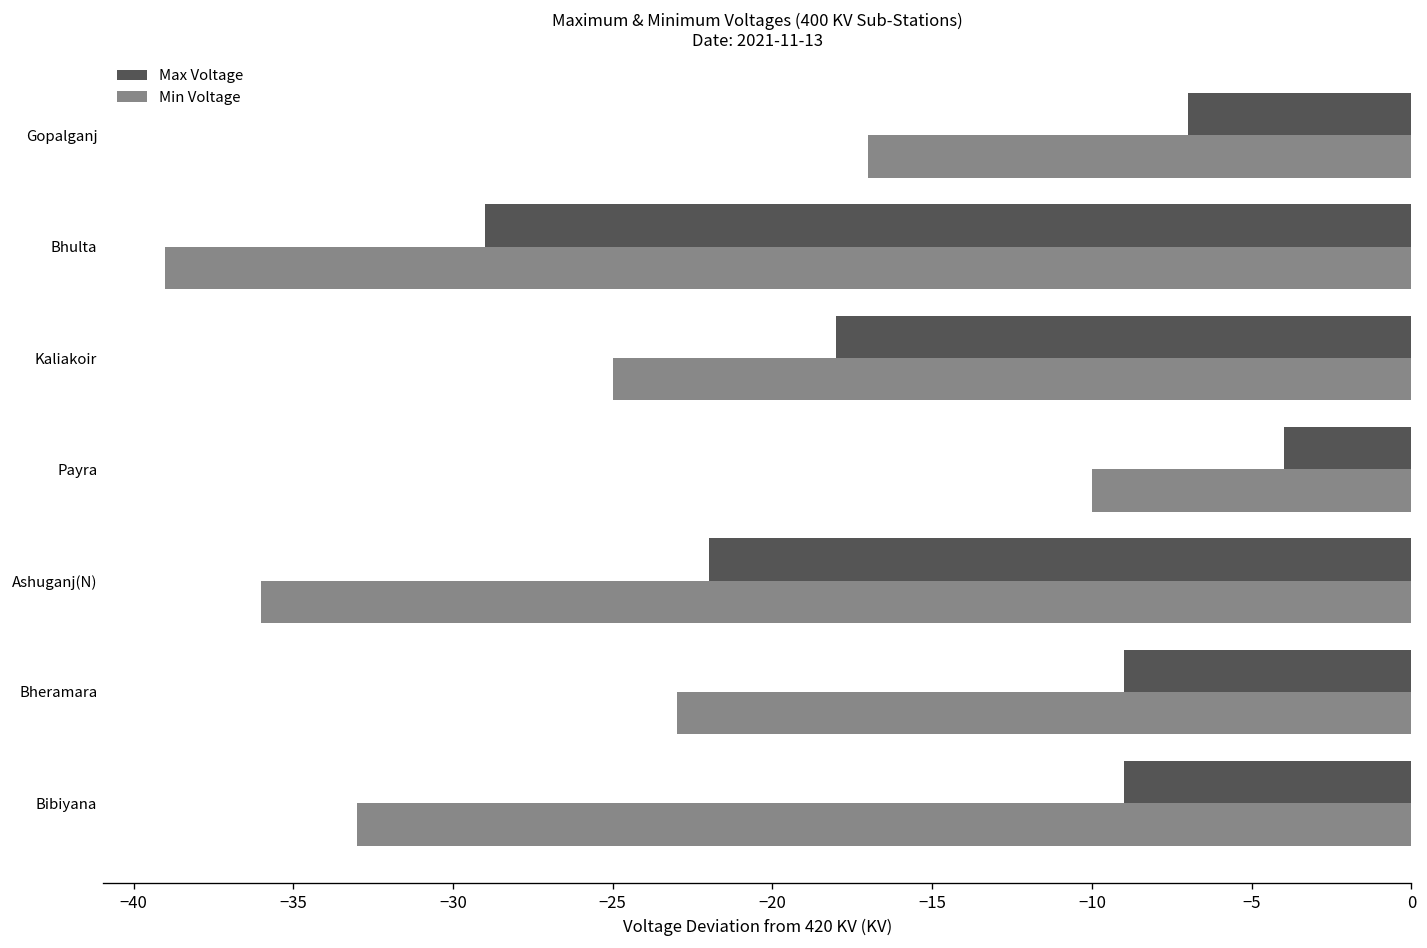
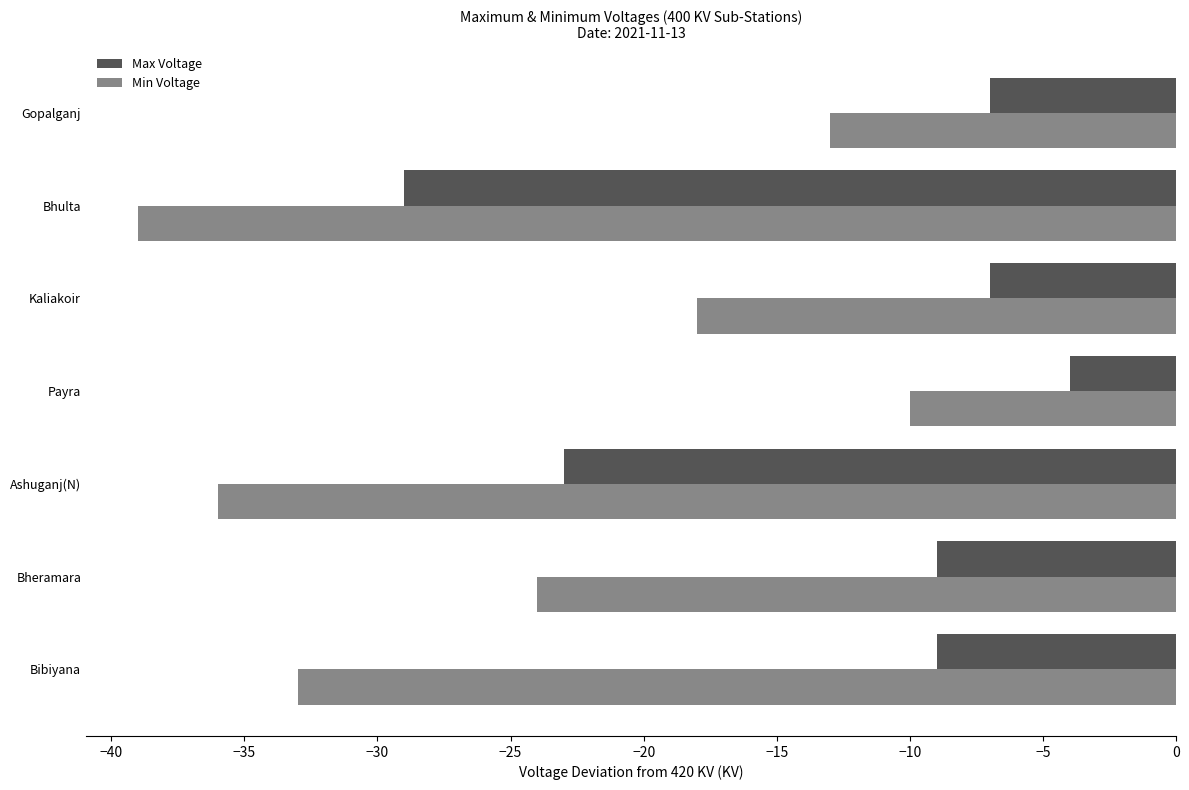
Min Voltage, Gopalganj: -17.0 -> -13.0
Max Voltage, Kaliakoir: -18.0 -> -7.0
Min Voltage, Kaliakoir: -25.0 -> -18.0
Max Voltage, Ashuganj(N): -22.0 -> -23.0
Min Voltage, Bheramara: -23.0 -> -24.0
